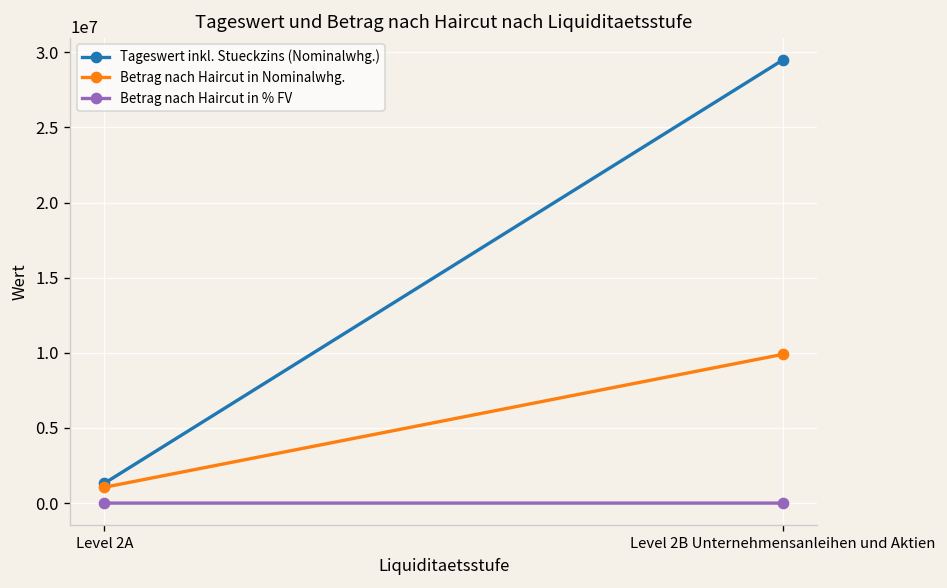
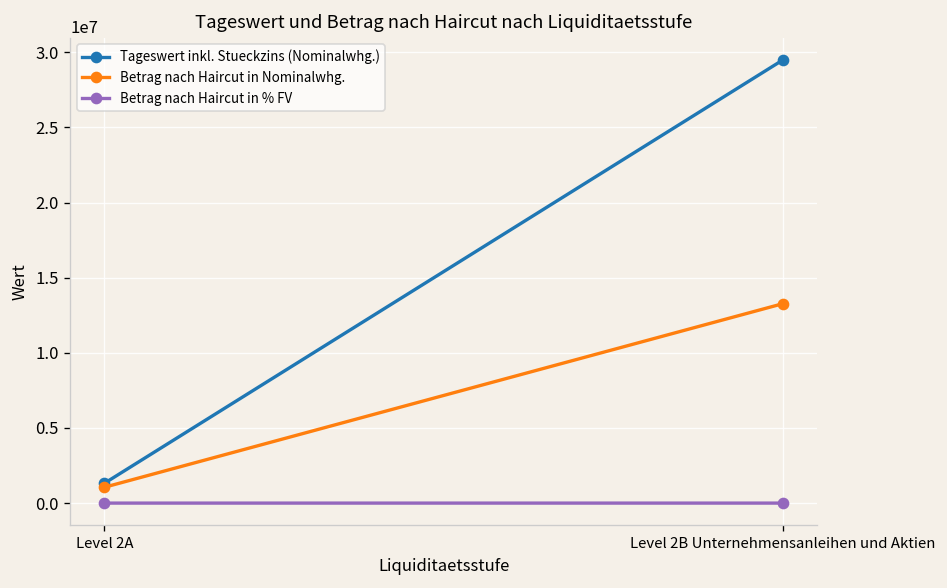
Betrag nach Haircut in Nominalwhg., Level 2B Unternehmensanleihen und Aktien: 9900000 -> 13300000
